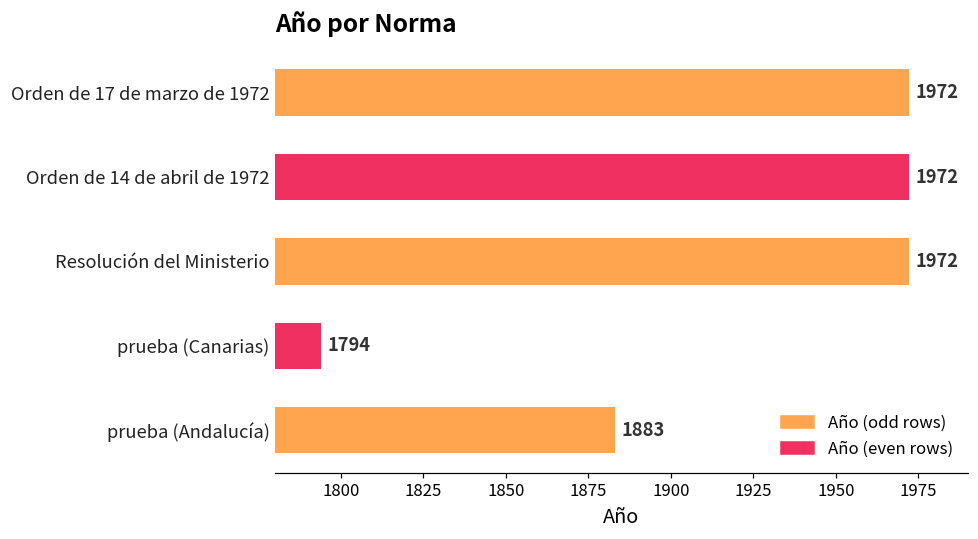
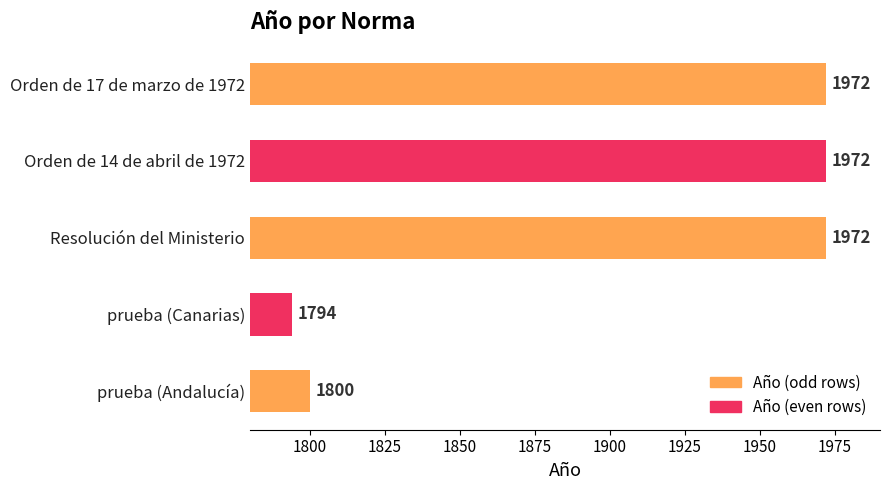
prueba (Andalucía): 1883 -> 1800
